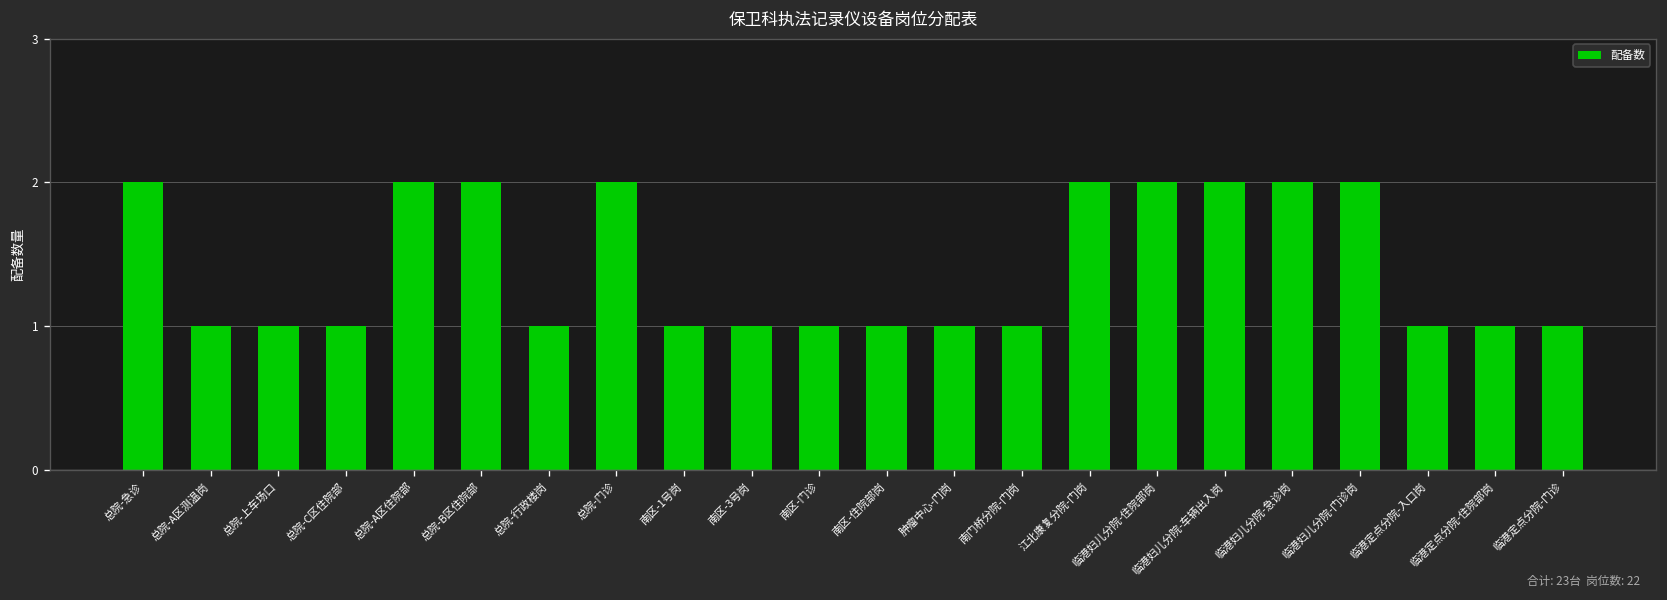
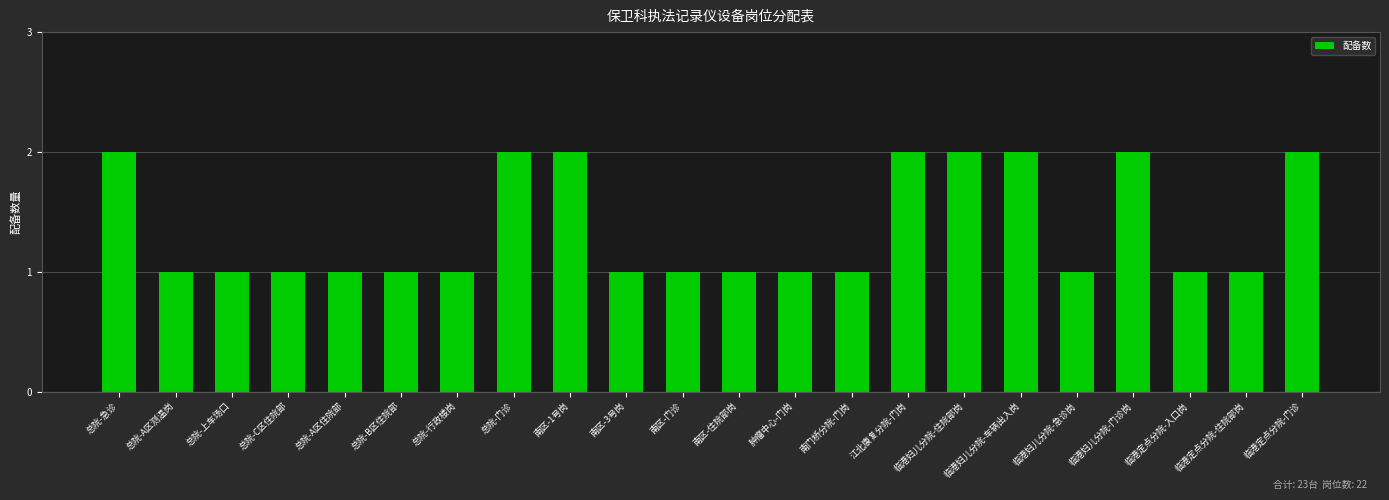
总院-A区住院部: 2 -> 1
总院-B区住院部: 2 -> 1
南区-1号岗: 1 -> 2
临港妇儿分院-急诊岗: 2 -> 1
临港定点分院-门诊: 1 -> 2
